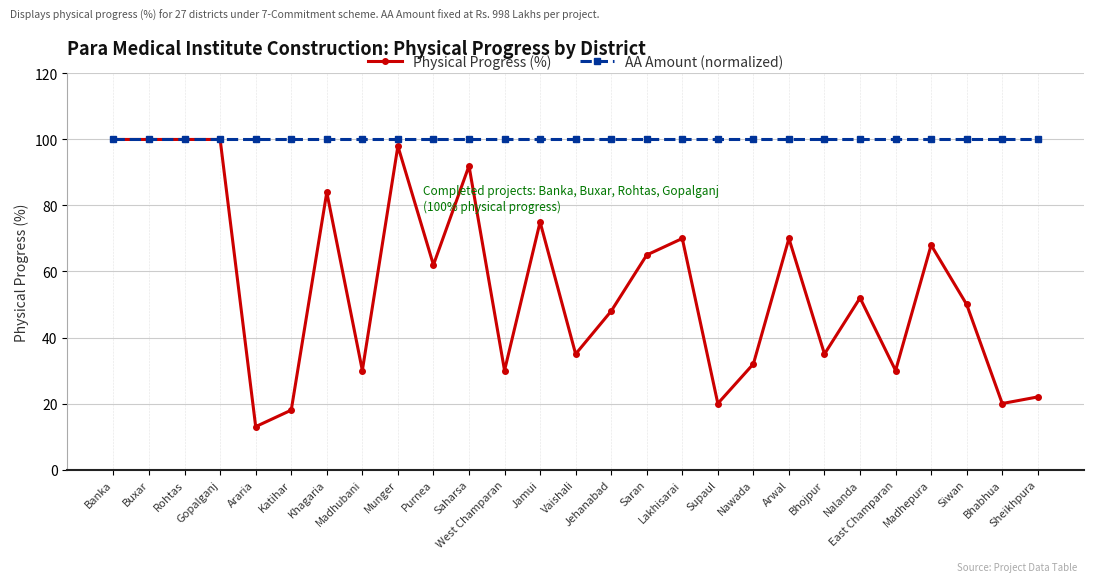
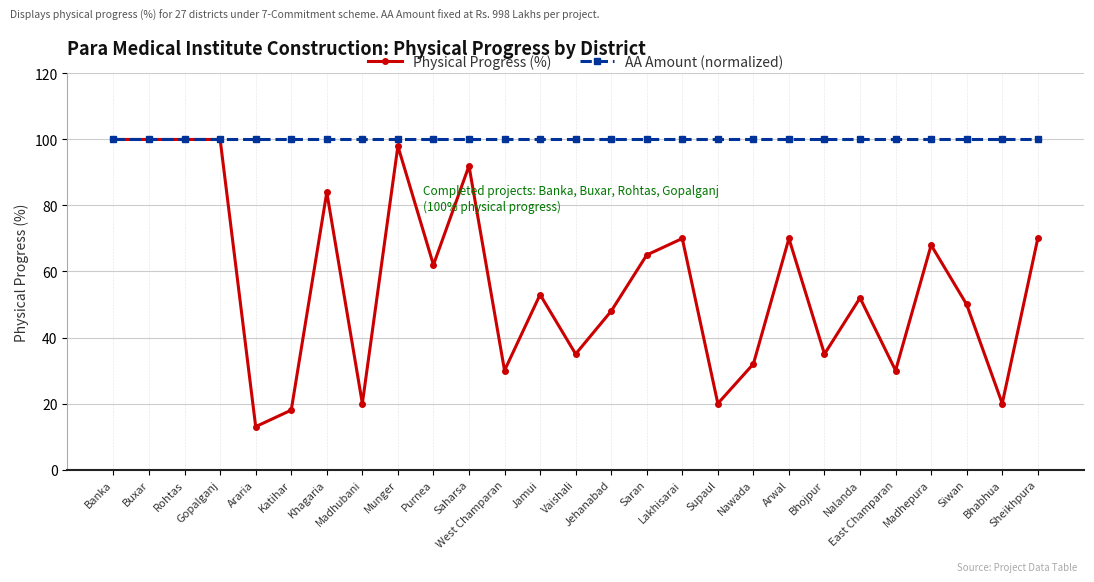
Physical Progress (%), Madhubani: 30 -> 20
Physical Progress (%), Jamui: 75 -> 53
Physical Progress (%), Sheikhpura: 22 -> 70
